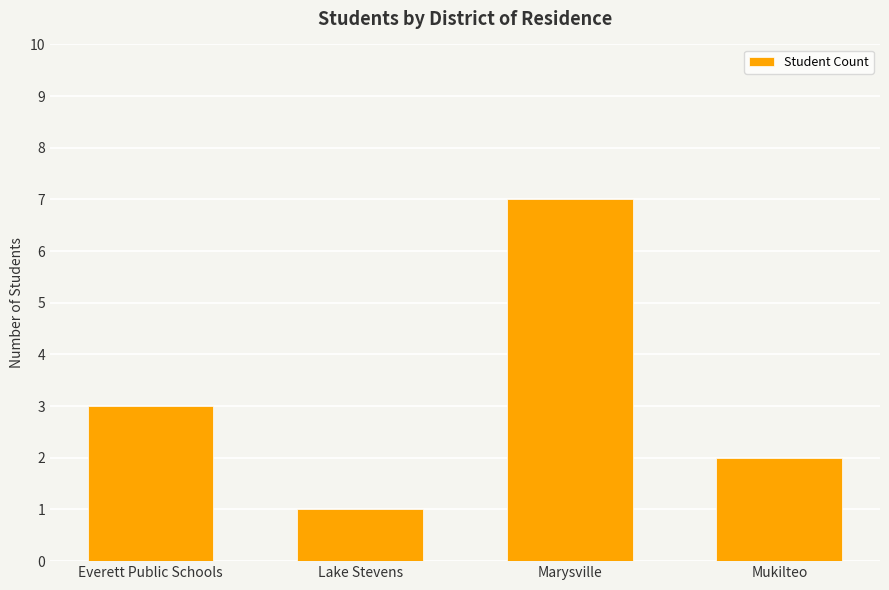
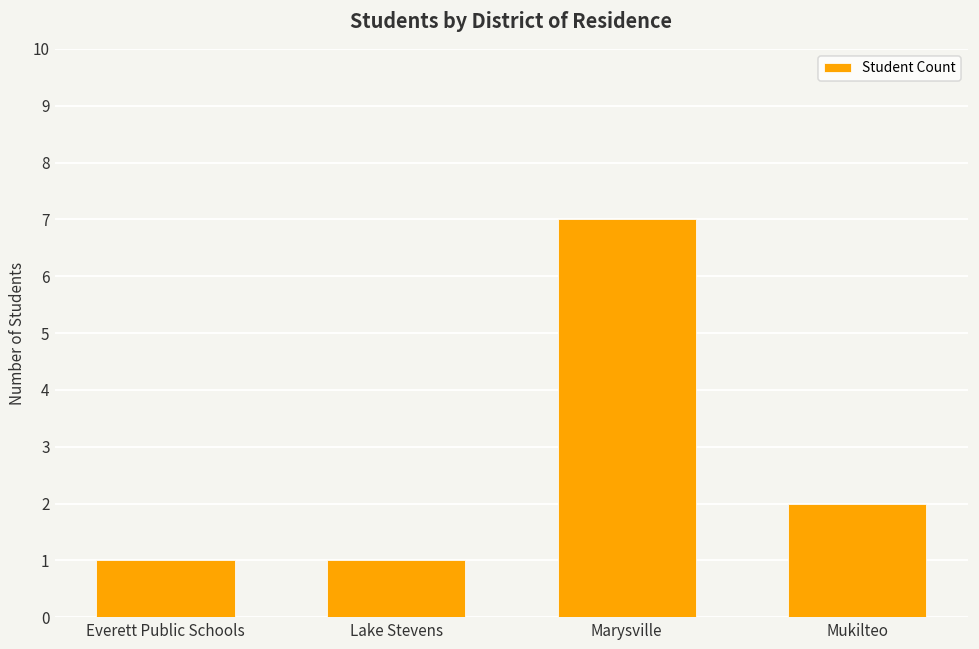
Everett Public Schools: 3 -> 1
